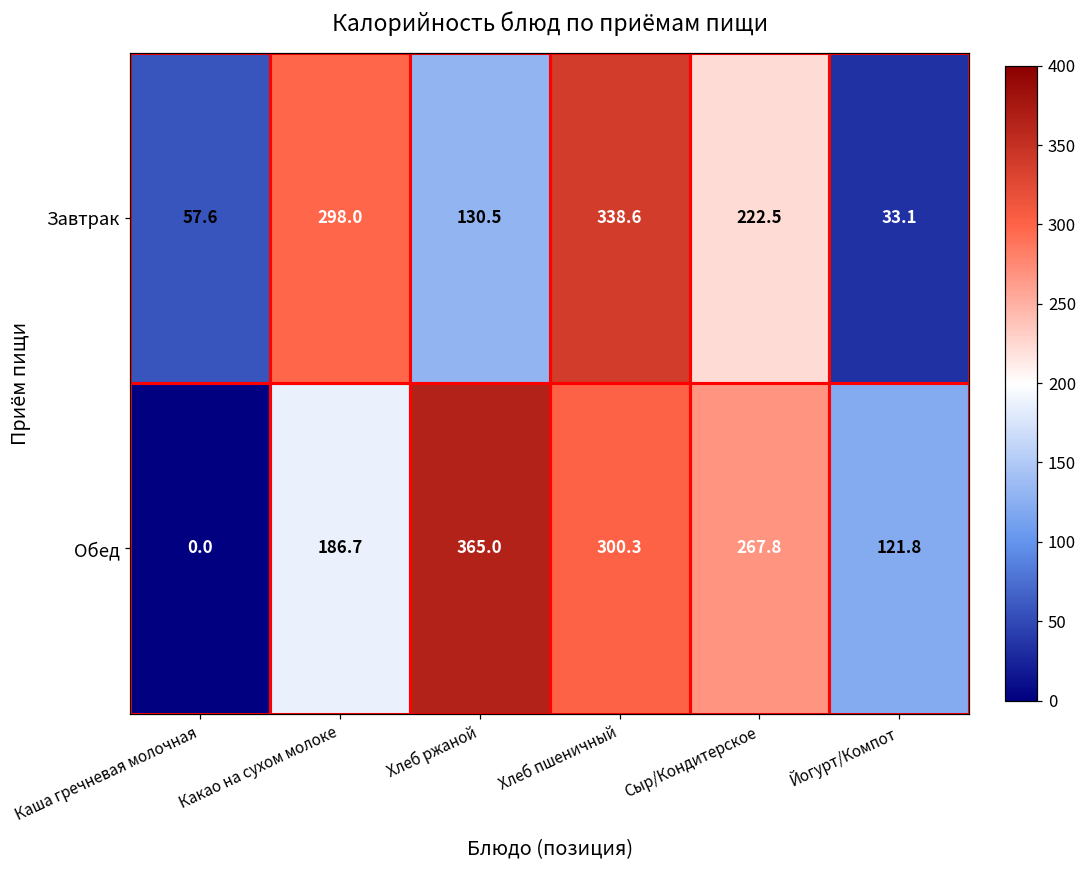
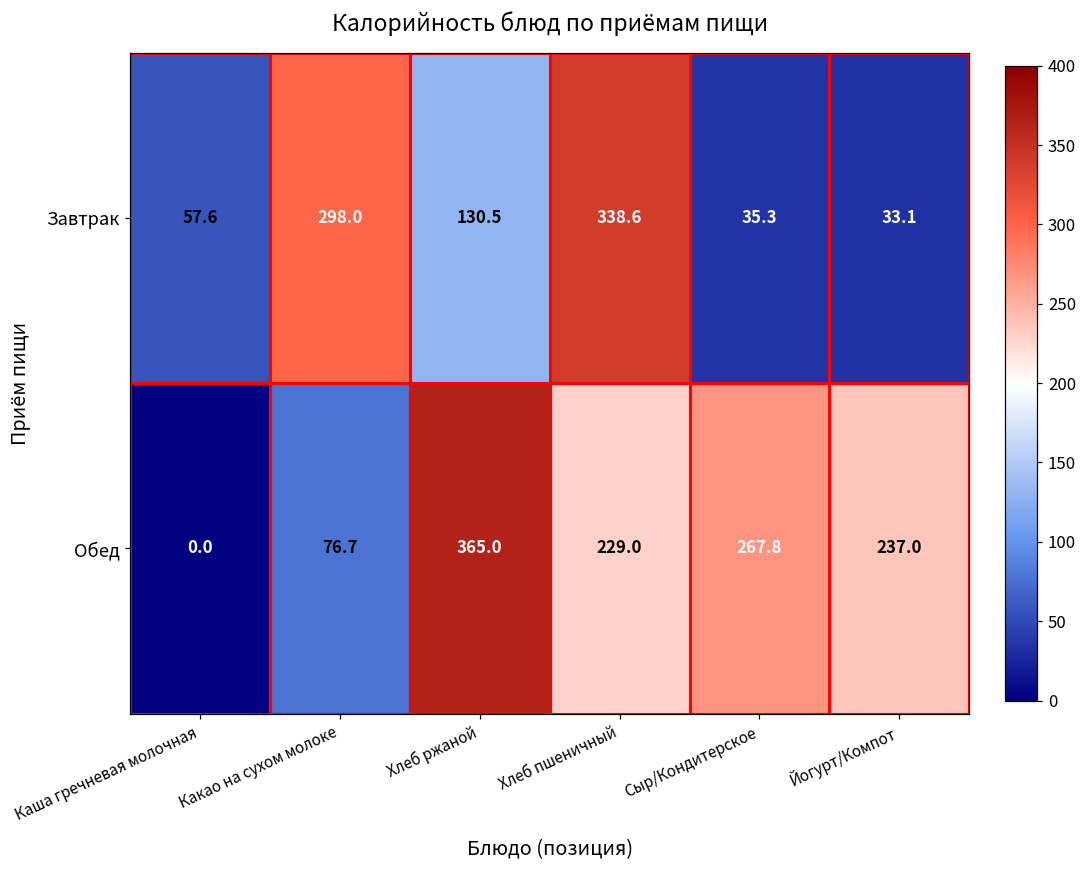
Завтрак, Сыр/Кондитерское: 222.5 -> 35.3
Обед, Какао на сухом молоке: 186.7 -> 76.7
Обед, Хлеб пшеничный: 300.3 -> 229.0
Обед, Йогурт/Компот: 121.8 -> 237.0
